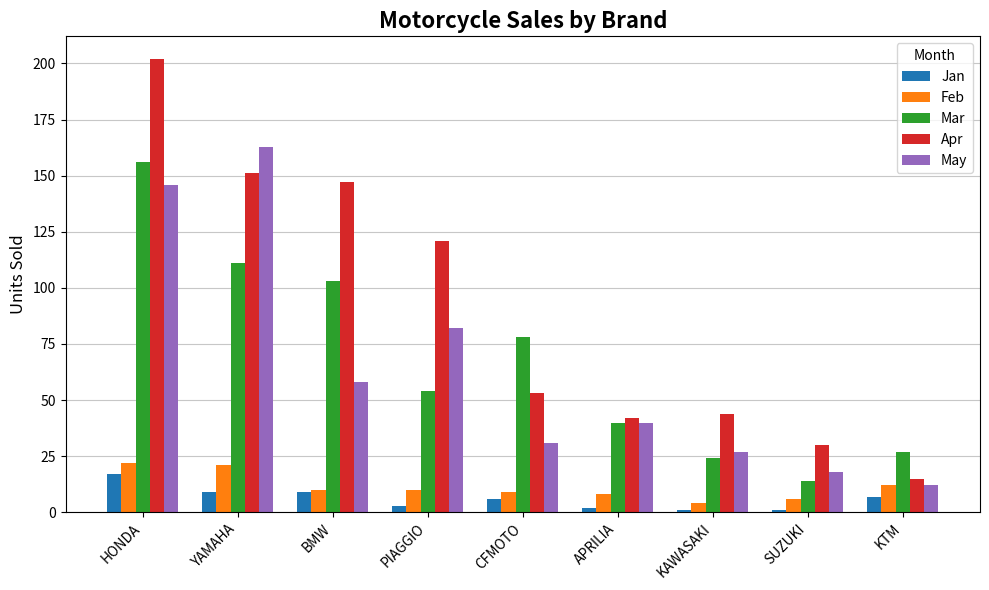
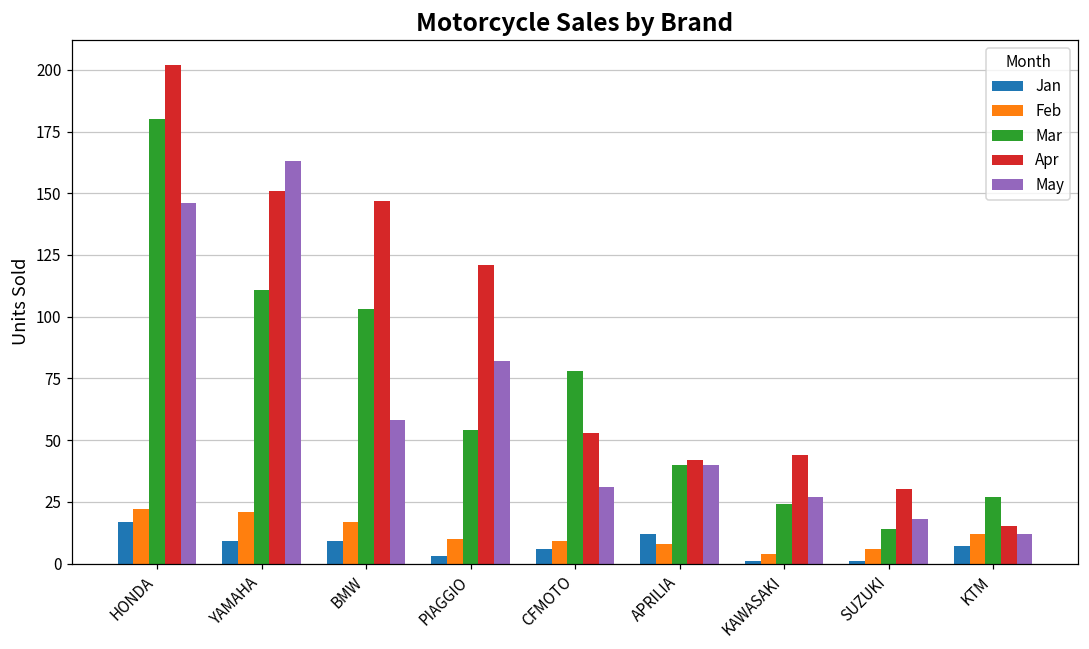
Mar, HONDA: 156 -> 180
Feb, BMW: 10 -> 17
Jan, APRILIA: 2 -> 12
